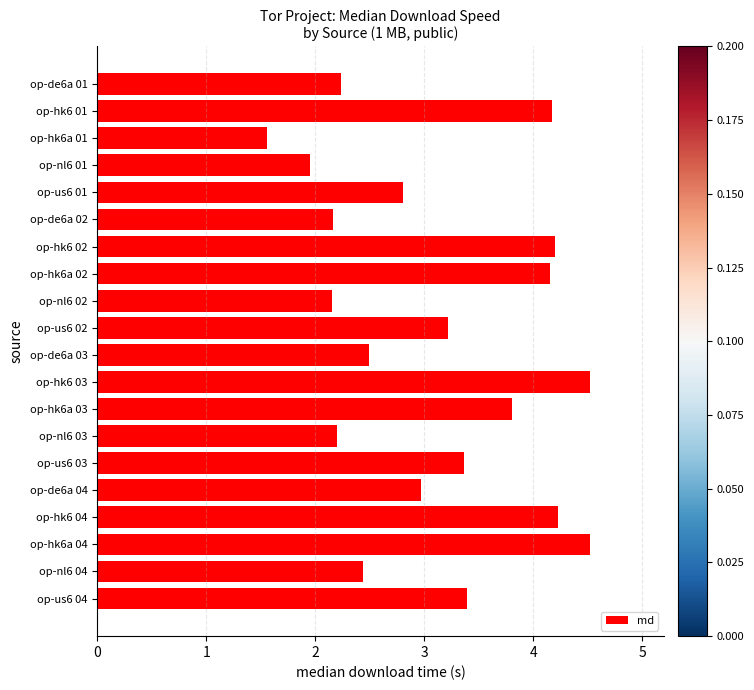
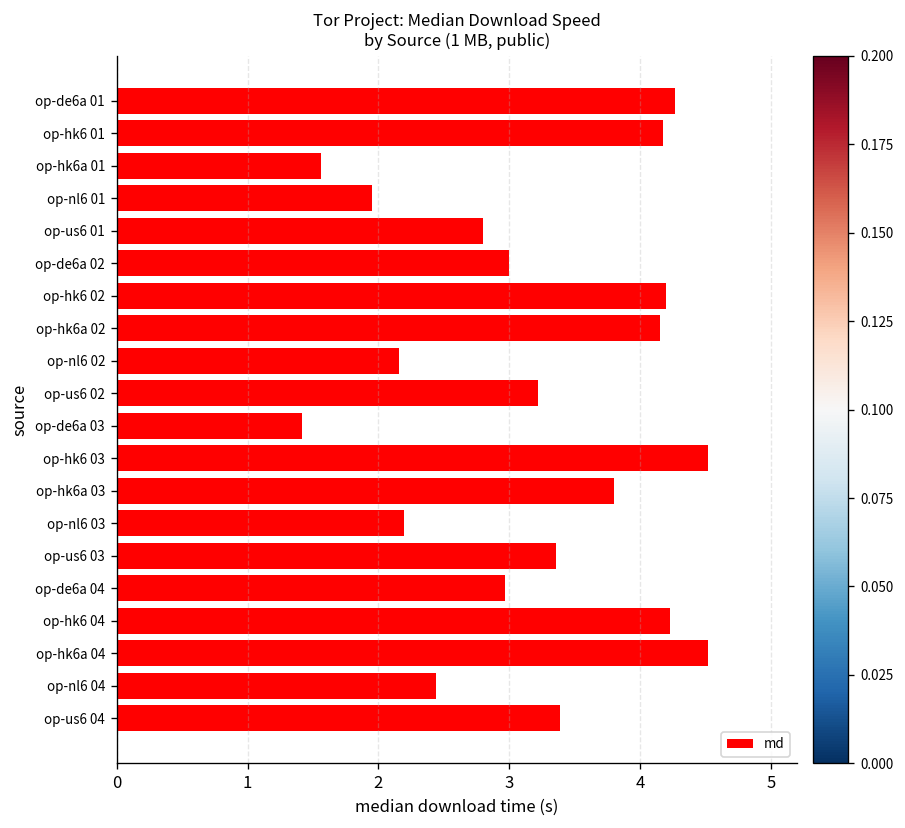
op-de6a 01: 2.24 -> 4.27
op-de6a 02: 2.16 -> 3.00
op-de6a 03: 2.49 -> 1.42
